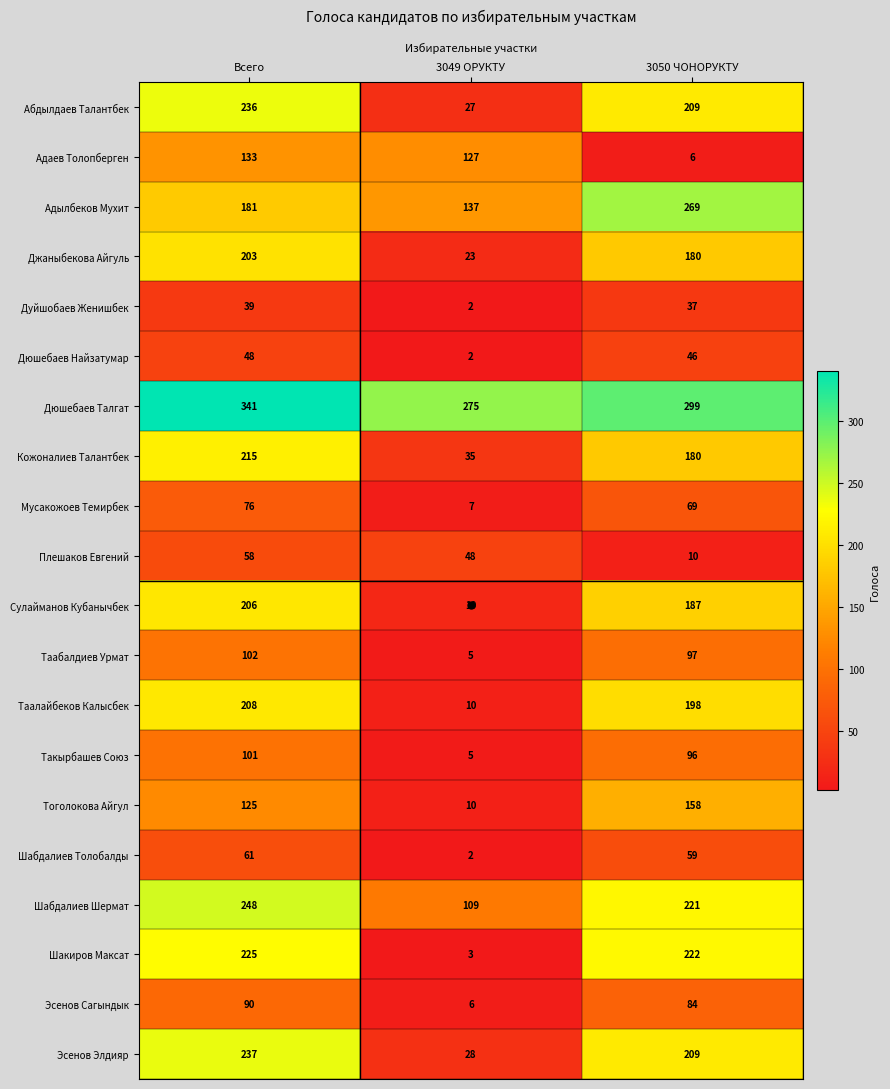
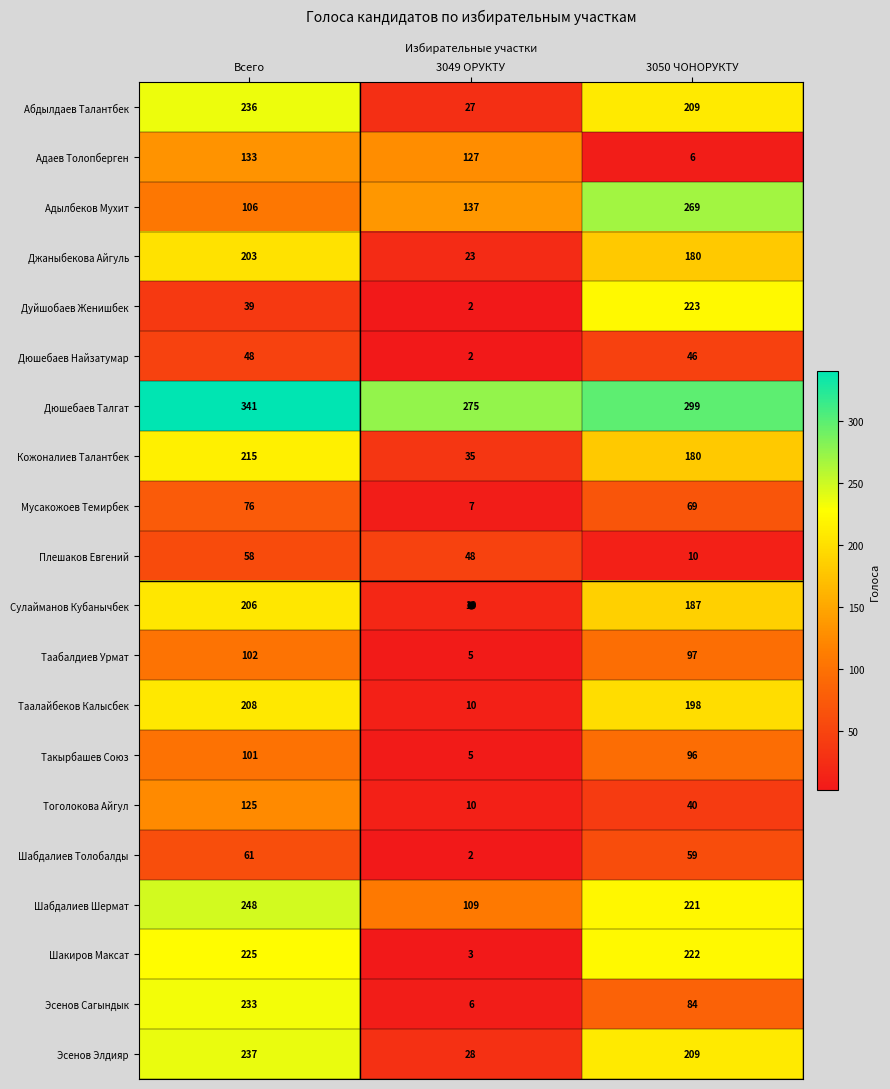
Адылбеков Мухит, Всего: 181 -> 106
Дуйшобаев Женишбек, 3050 ЧОНОРУКТУ: 37 -> 223
Тоголокова Айгул, 3050 ЧОНОРУКТУ: 158 -> 40
Эсенов Сагындык, Всего: 90 -> 233
